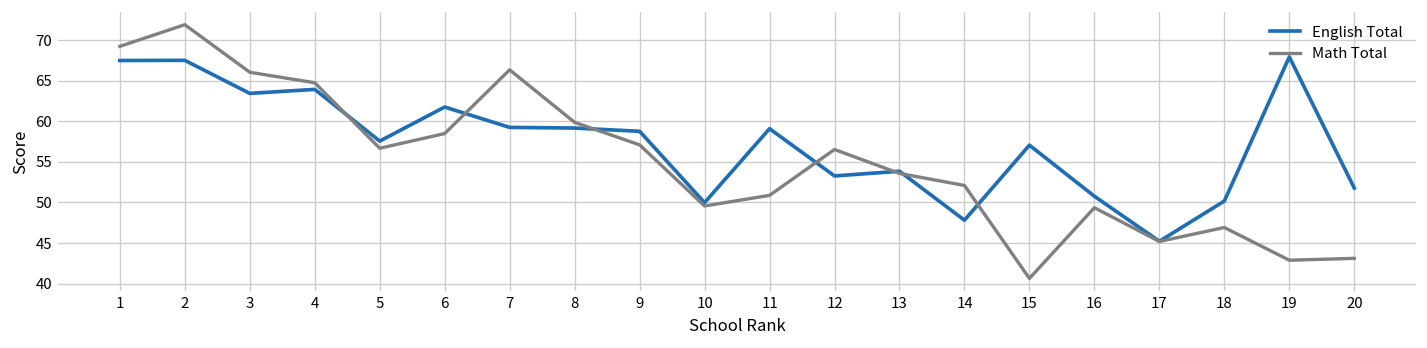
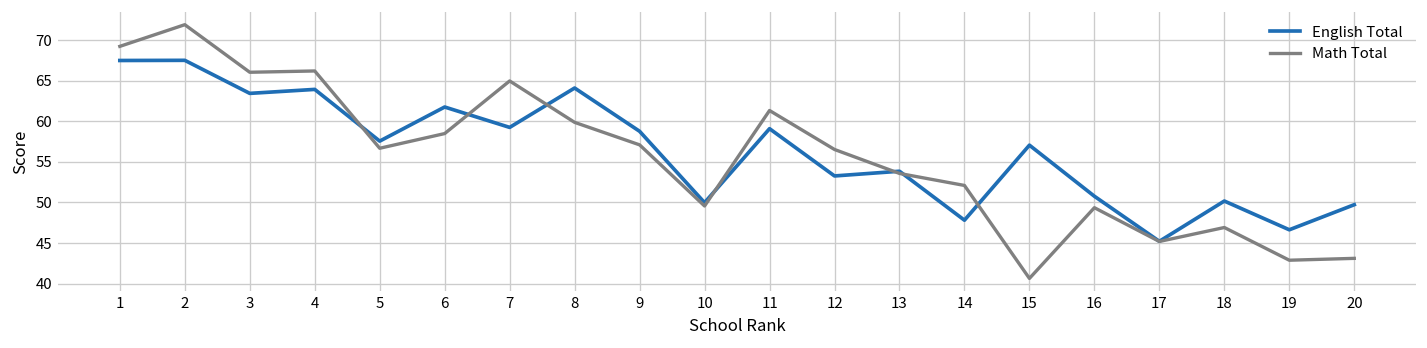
Math Total, 4: 65 -> 66
Math Total, 7: 66 -> 65
English Total, 8: 59 -> 64
Math Total, 11: 51 -> 61
English Total, 19: 68 -> 47
English Total, 20: 52 -> 50
